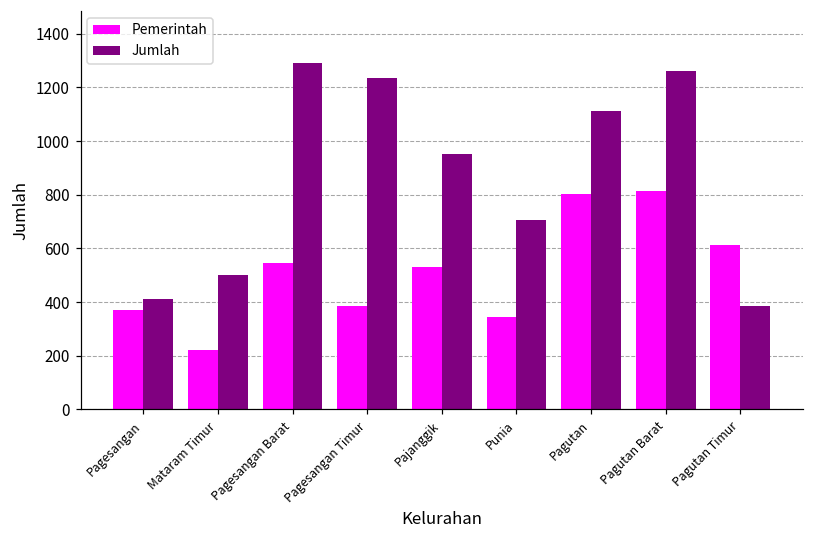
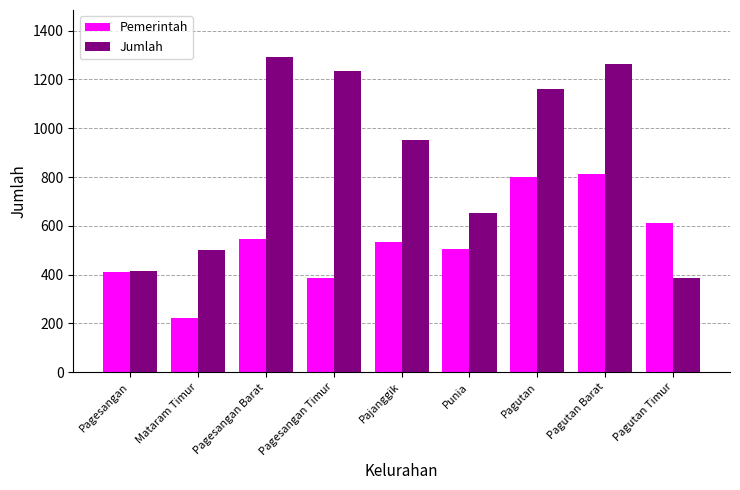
Pemerintah, Pagesangan: 370 -> 410
Pemerintah, Punia: 340 -> 500
Jumlah, Punia: 710 -> 650
Jumlah, Pagutan: 1110 -> 1160
